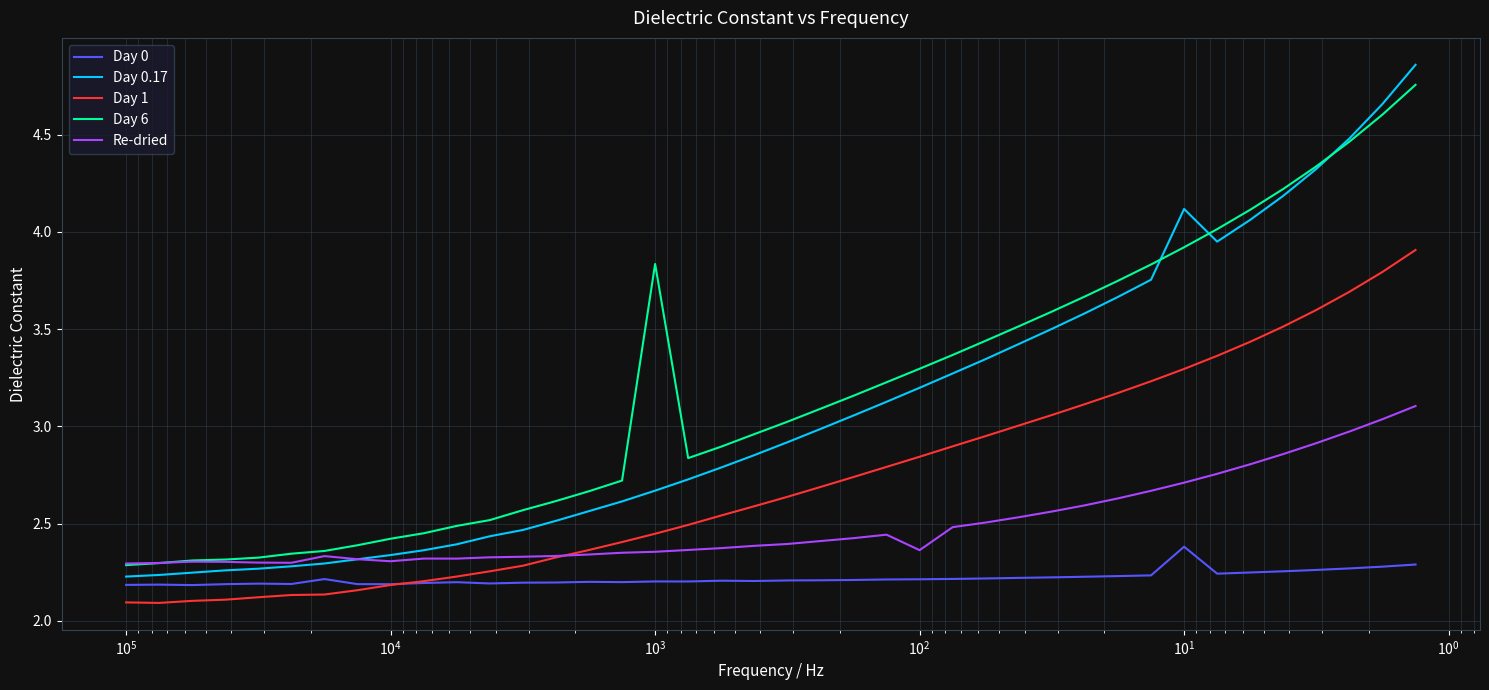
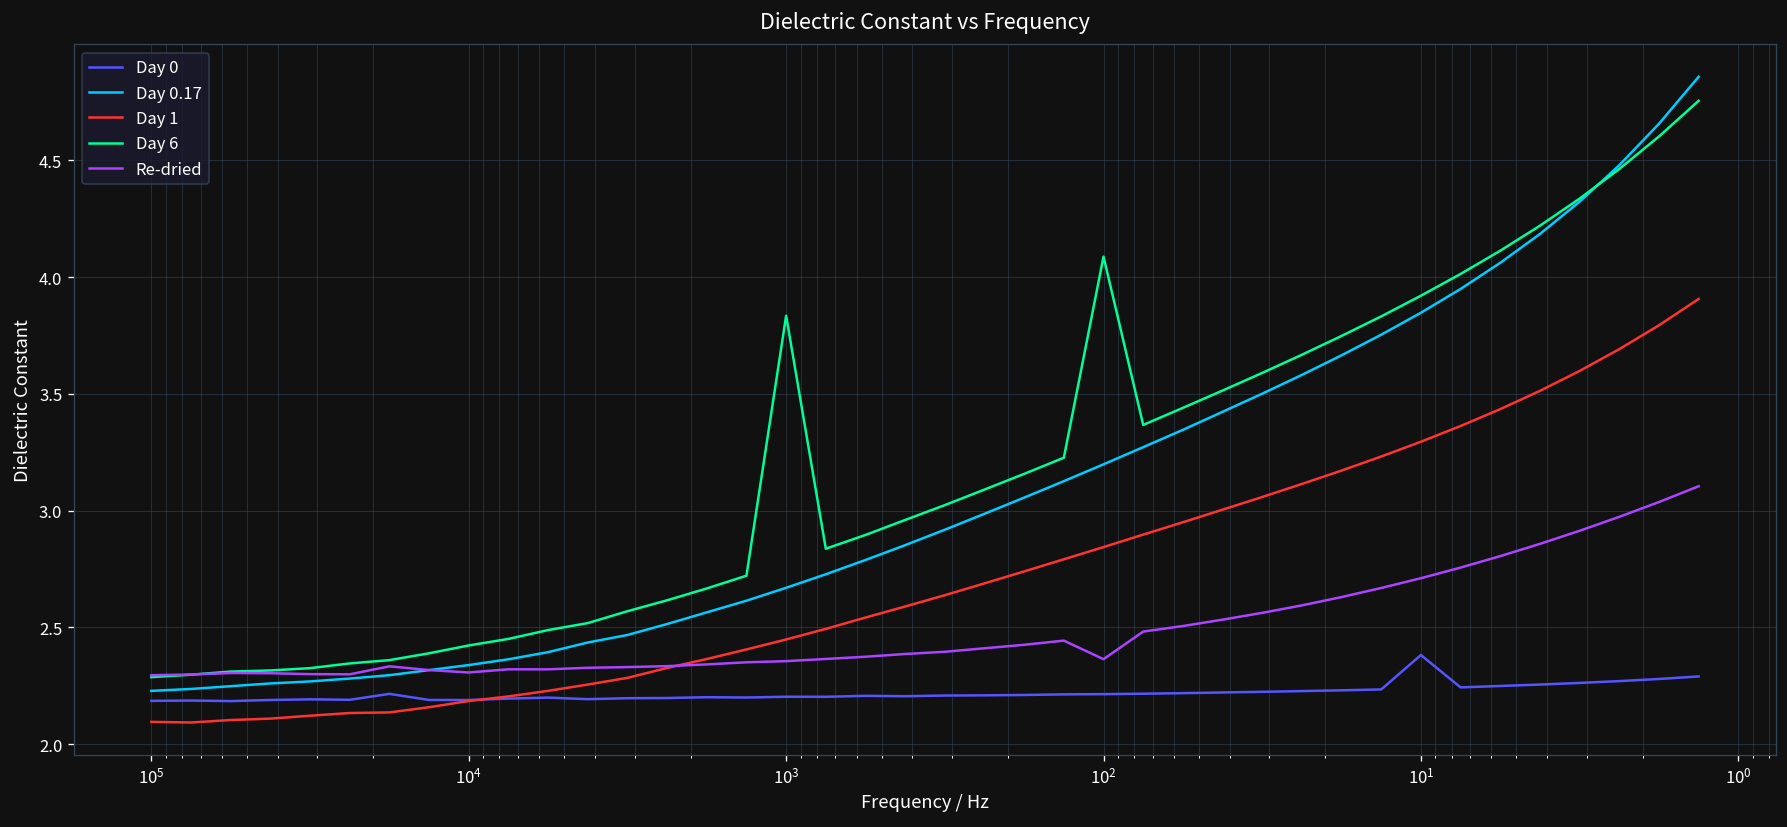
Day 6, 10^2: 3.30 -> 4.09
Day 0.17, 10^1: 4.12 -> 3.85
